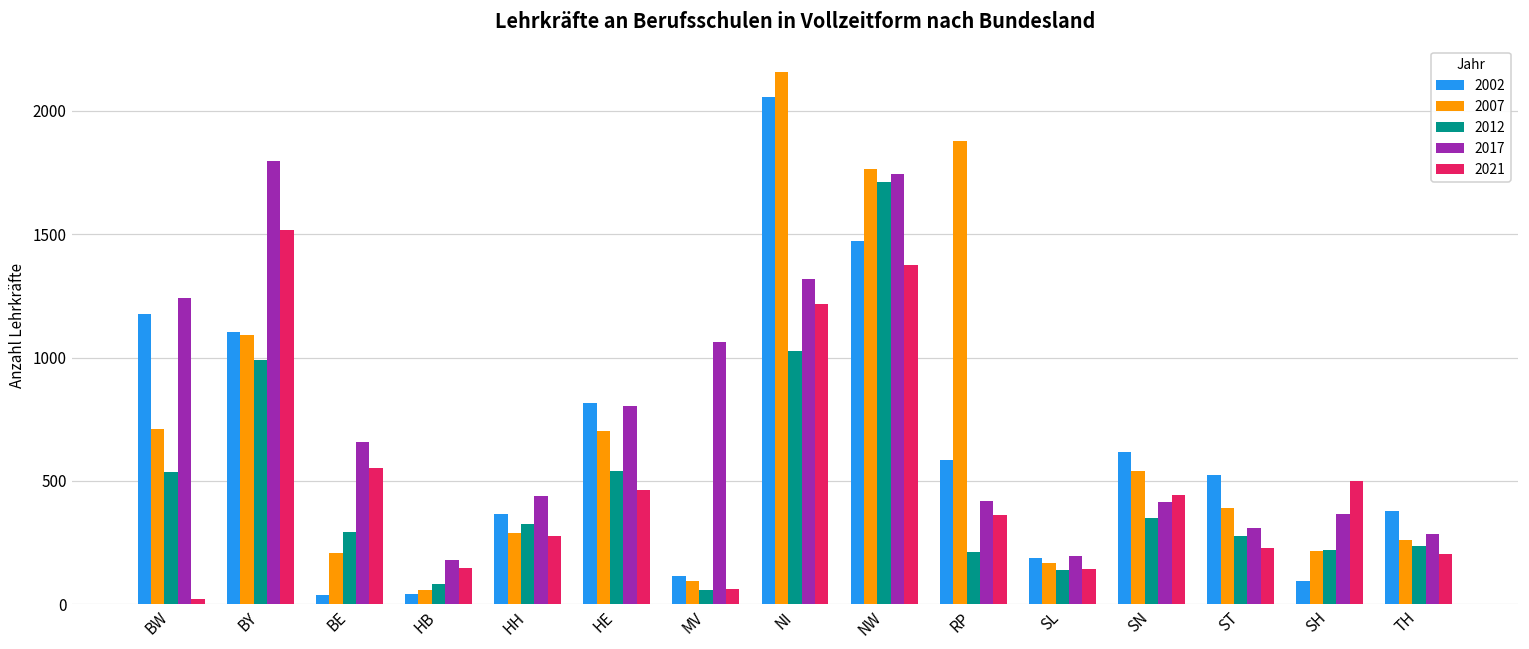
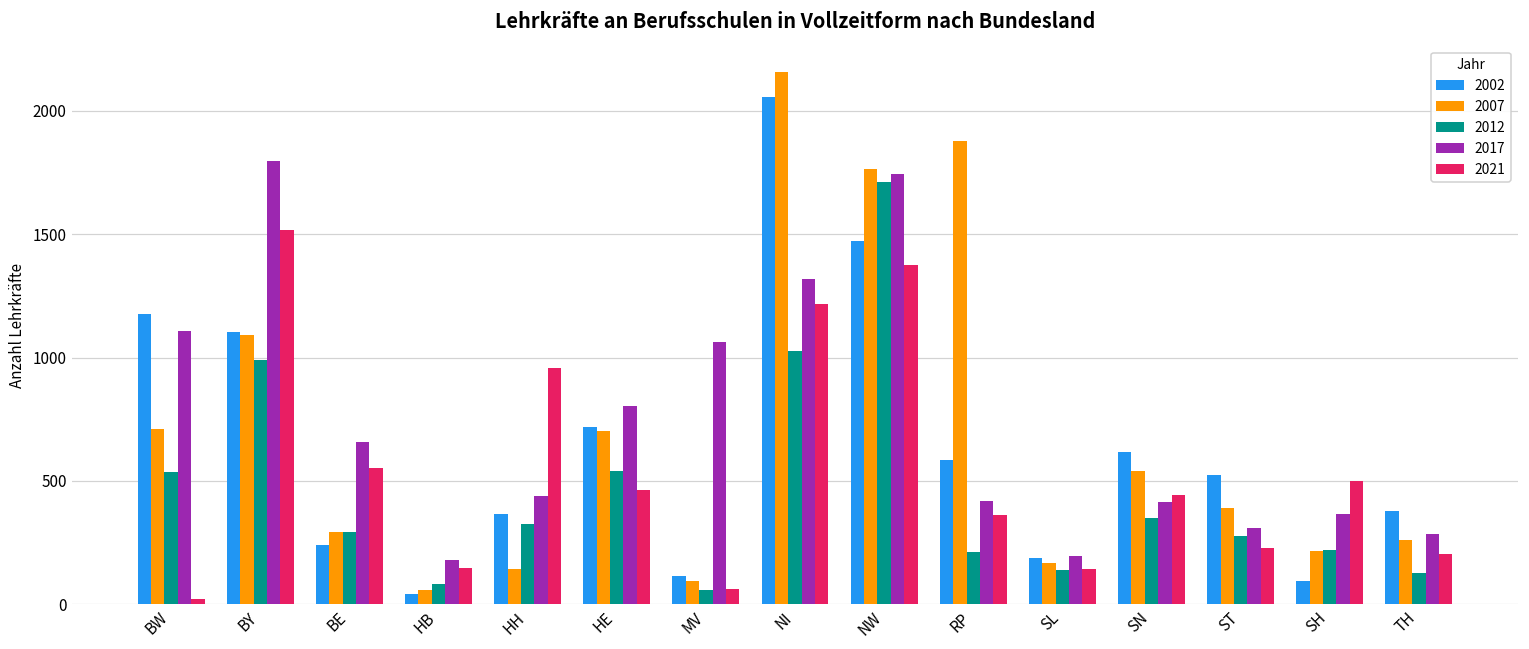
2017, BW: 1240 -> 1110
2002, BE: 40 -> 240
2007, BE: 210 -> 290
2007, HH: 290 -> 140
2021, HH: 280 -> 960
2002, HE: 820 -> 720
2012, TH: 240 -> 130
